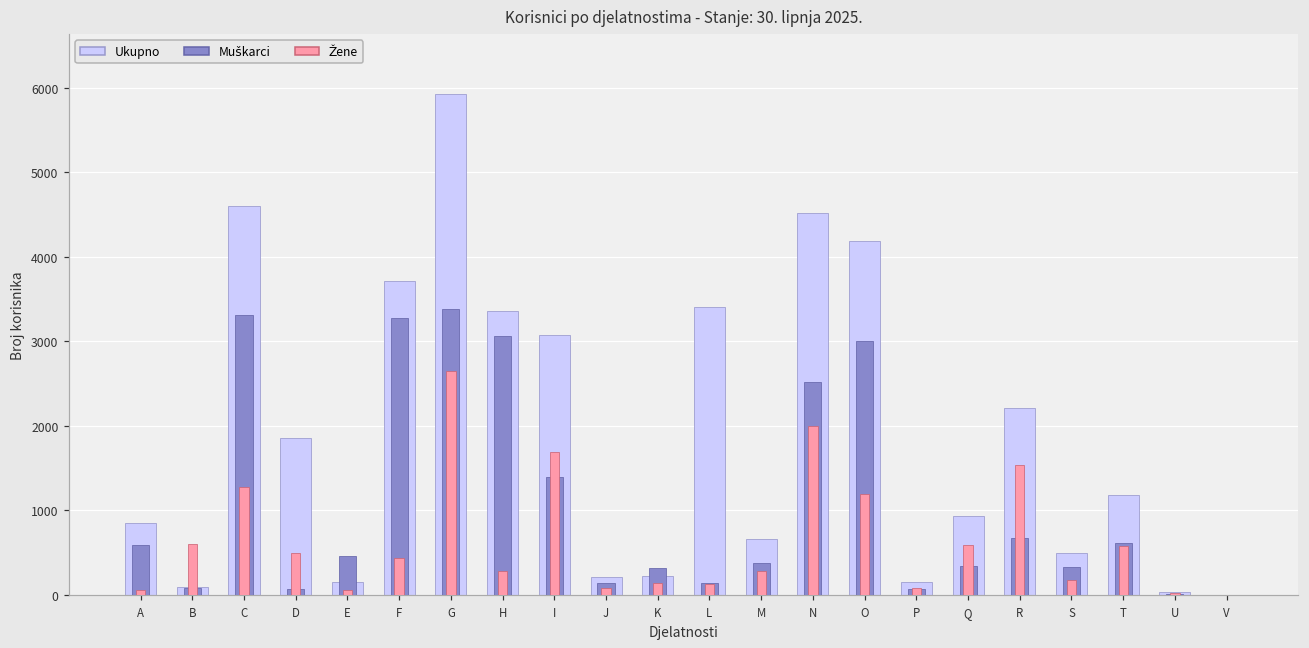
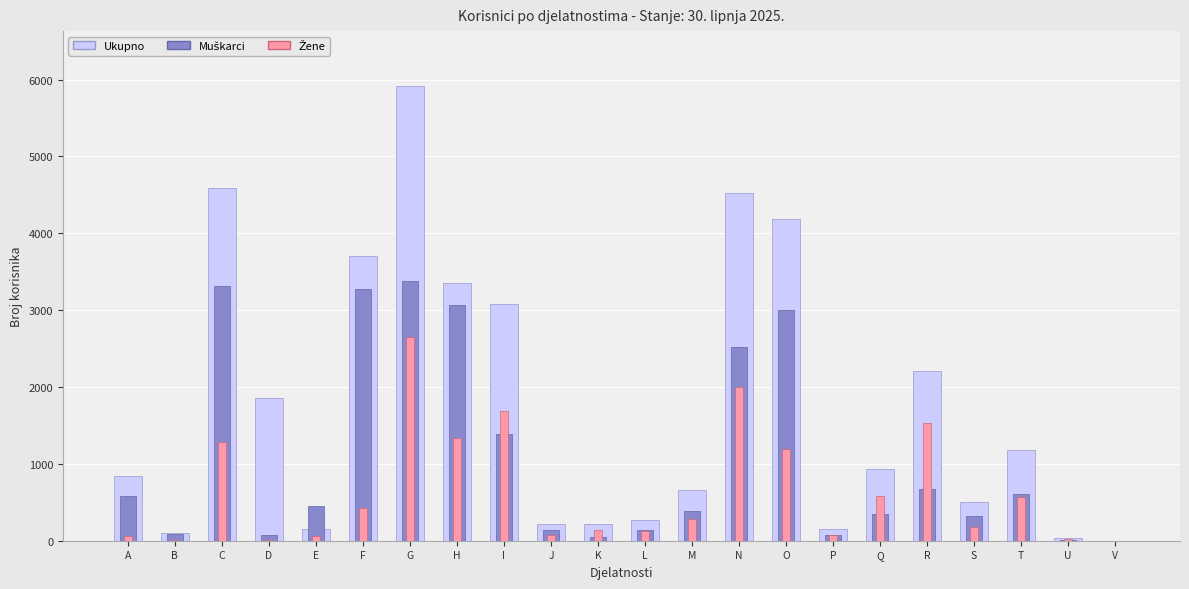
Žene, B: 600 -> 0
Žene, D: 500 -> 0
Žene, H: 300 -> 1300
Muškarci, K: 300 -> 100
Ukupno, L: 3400 -> 300
